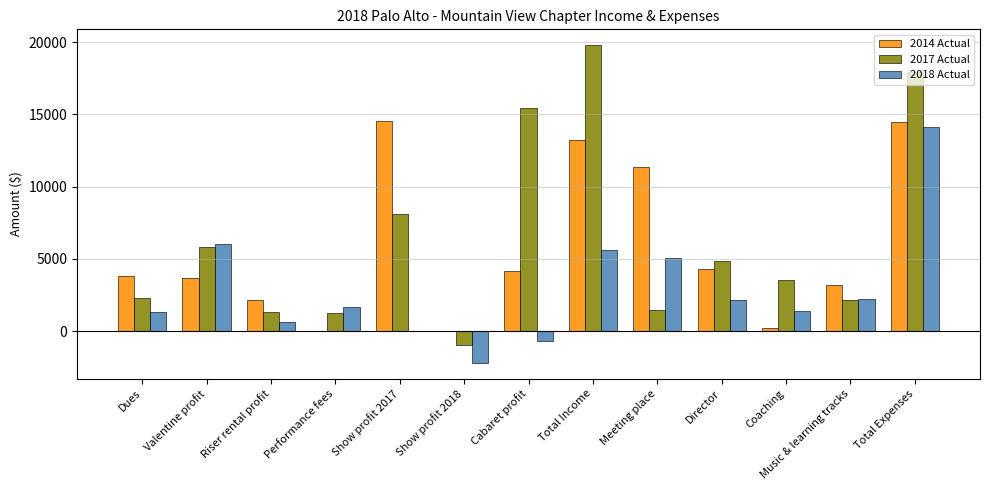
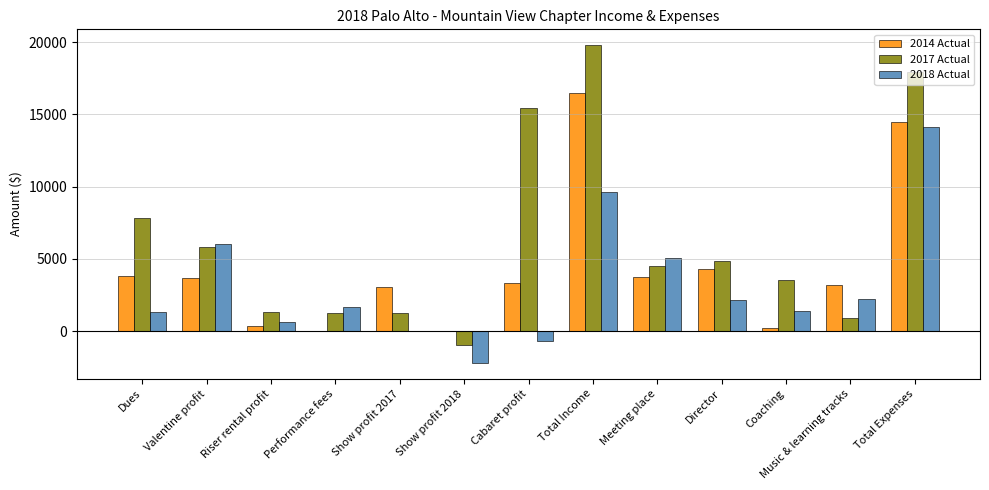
2017 Actual, Dues: 2300 -> 7800
2014 Actual, Riser rental profit: 2100 -> 400
2014 Actual, Show profit 2017: 14500 -> 3000
2017 Actual, Show profit 2017: 8100 -> 1200
2014 Actual, Cabaret profit: 4200 -> 3300
2014 Actual, Total Income: 13300 -> 16500
2018 Actual, Total Income: 5600 -> 9700
2014 Actual, Meeting place: 11400 -> 3700
2017 Actual, Meeting place: 1400 -> 4500
2017 Actual, Music & learning tracks: 2100 -> 900
